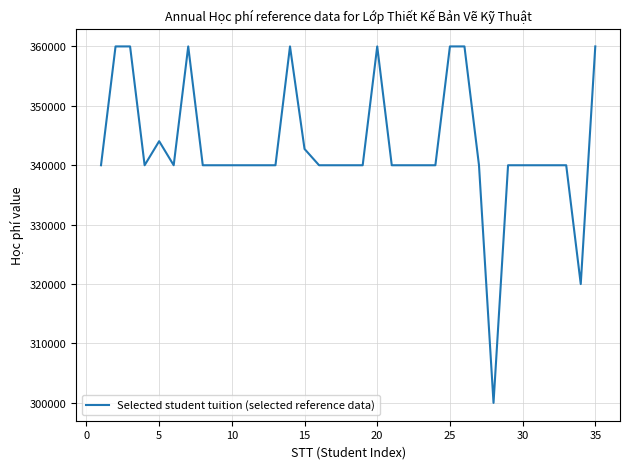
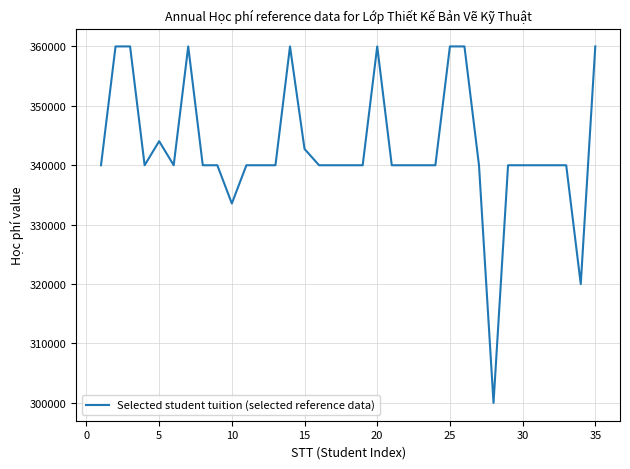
10: 340000 -> 334000
